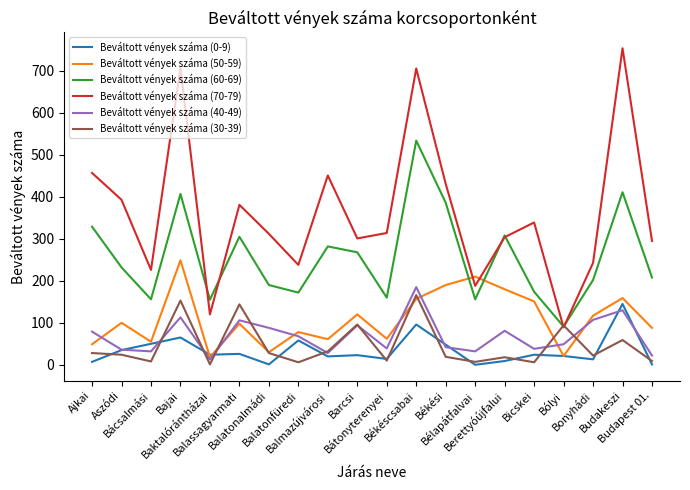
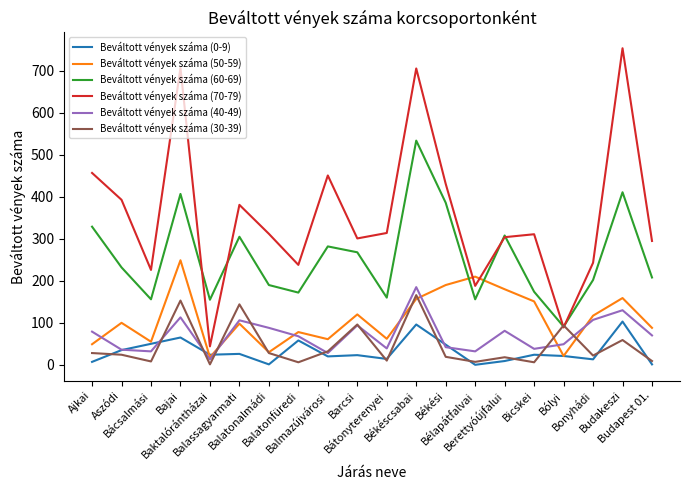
Beváltott vények száma (70-79), Baktalórántházai: 120 -> 40
Beváltott vények száma (70-79), Bicskei: 340 -> 310
Beváltott vények száma (0-9), Budakeszi: 150 -> 100
Beváltott vények száma (40-49), Budapest 01.: 20 -> 70
